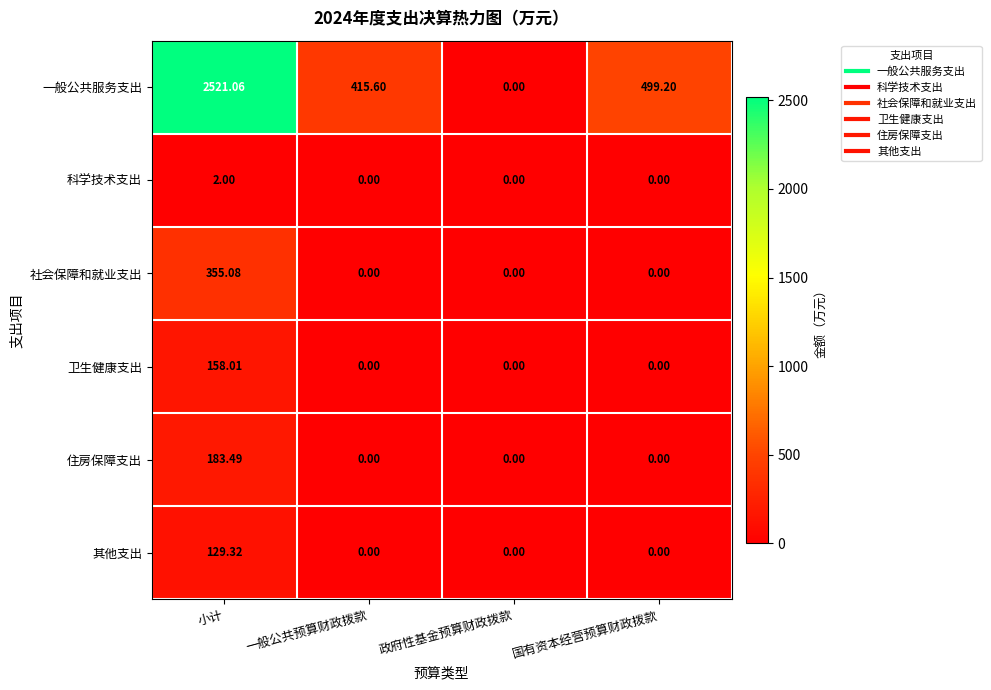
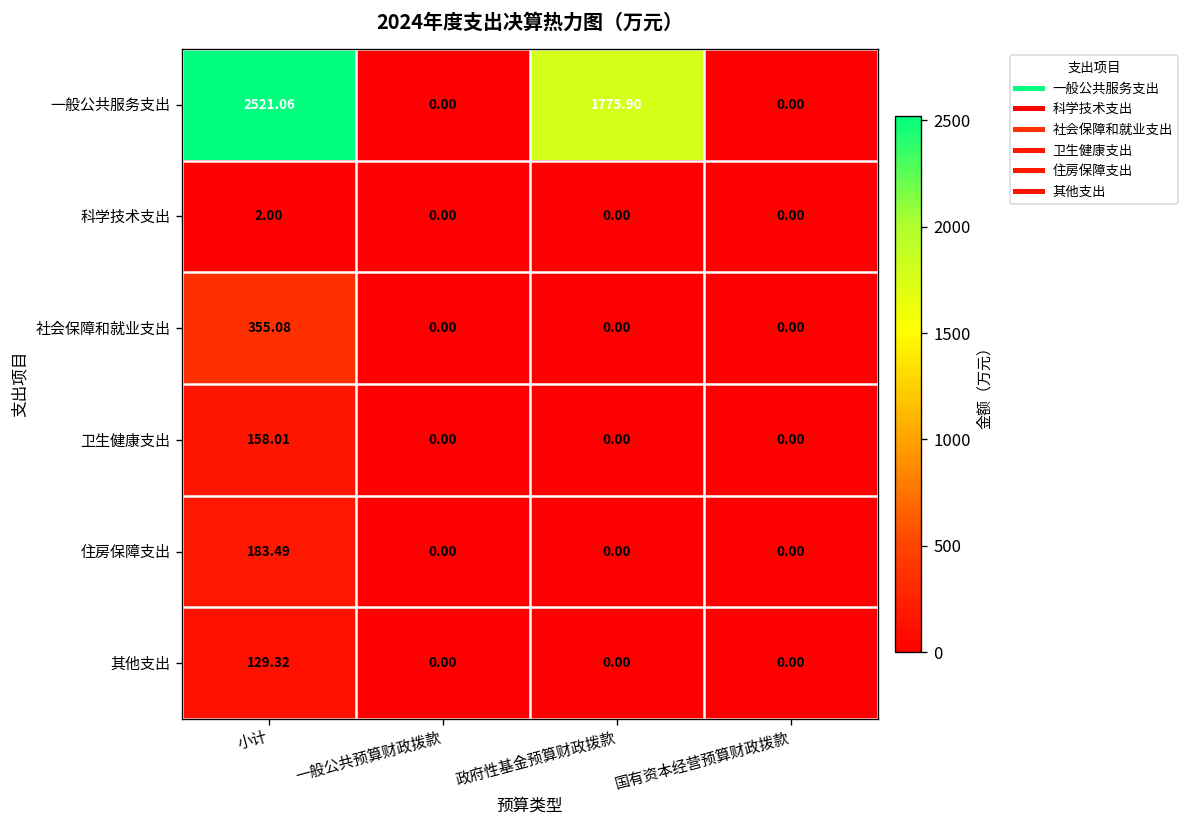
一般公共服务支出, 一般公共预算财政拨款: 415.60 -> 0.00
一般公共服务支出, 政府性基金预算财政拨款: 0.00 -> 1775.90
一般公共服务支出, 国有资本经营预算财政拨款: 499.20 -> 0.00
